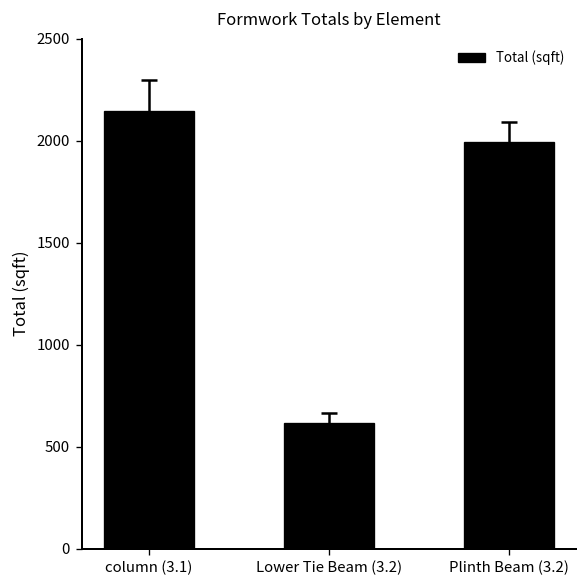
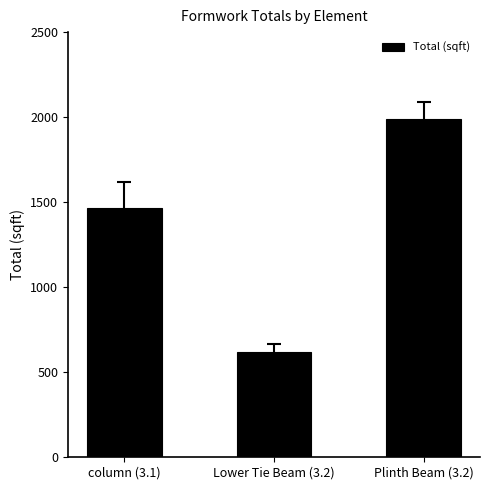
Total (sqft), column (3.1): 2150 -> 1470
